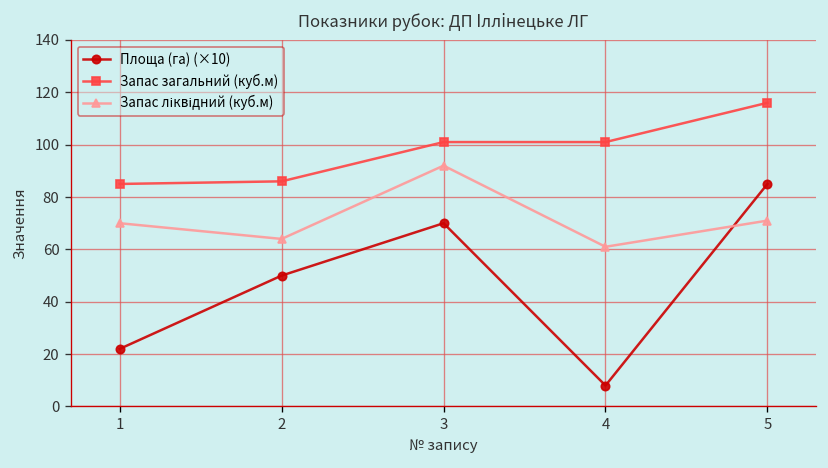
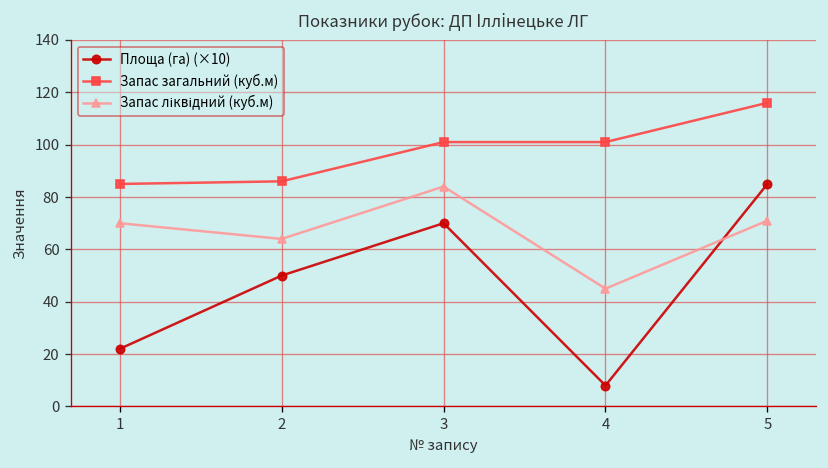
Запас ліквідний (куб.м), 3: 92 -> 84
Запас ліквідний (куб.м), 4: 61 -> 45
